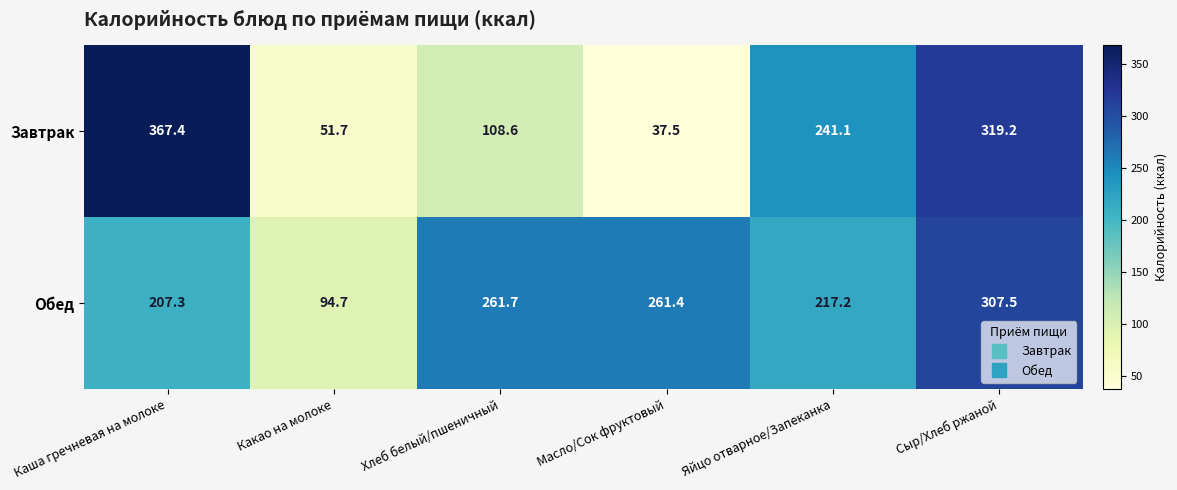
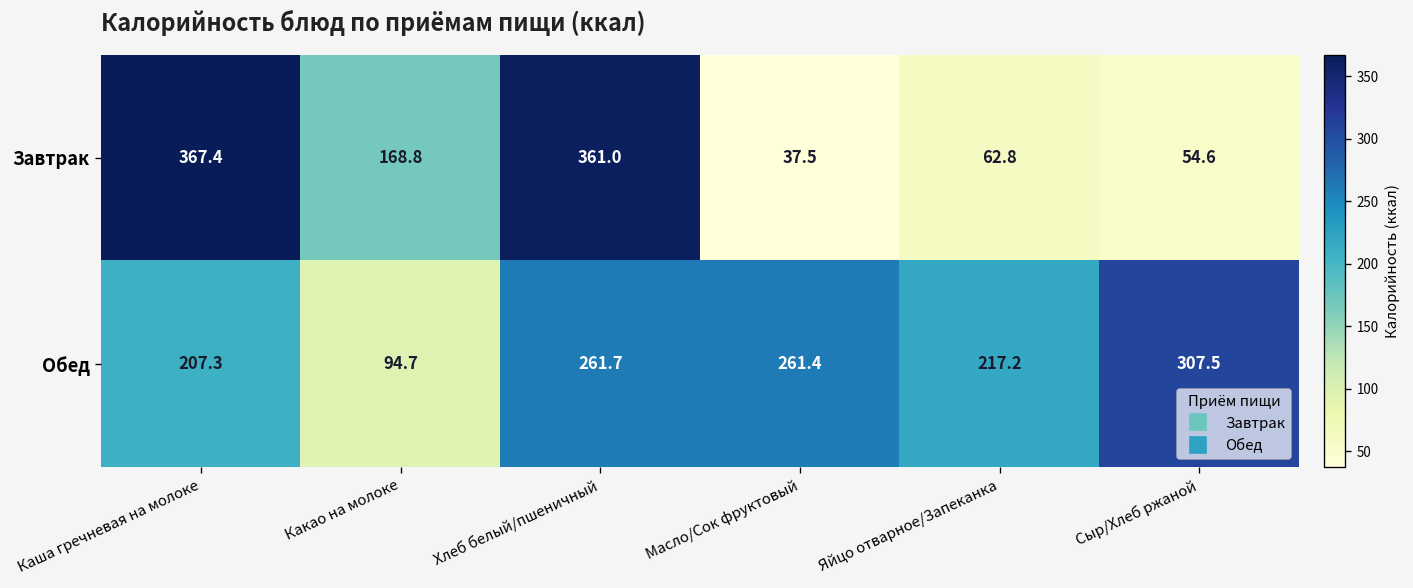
Завтрак, Какао на молоке: 51.7 -> 168.8
Завтрак, Хлеб белый/пшеничный: 108.6 -> 361.0
Завтрак, Яйцо отварное/Запеканка: 241.1 -> 62.8
Завтрак, Сыр/Хлеб ржаной: 319.2 -> 54.6
